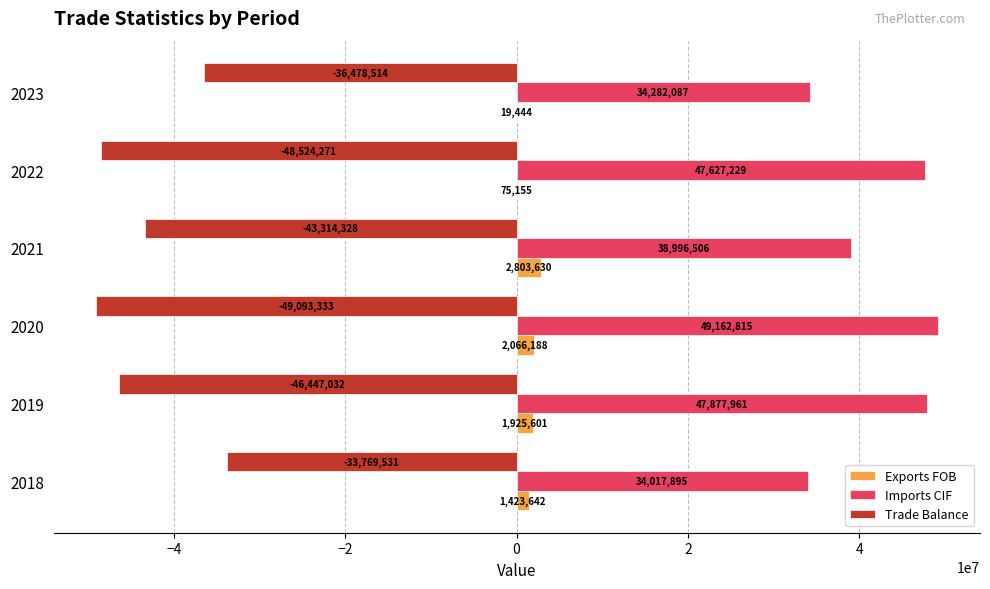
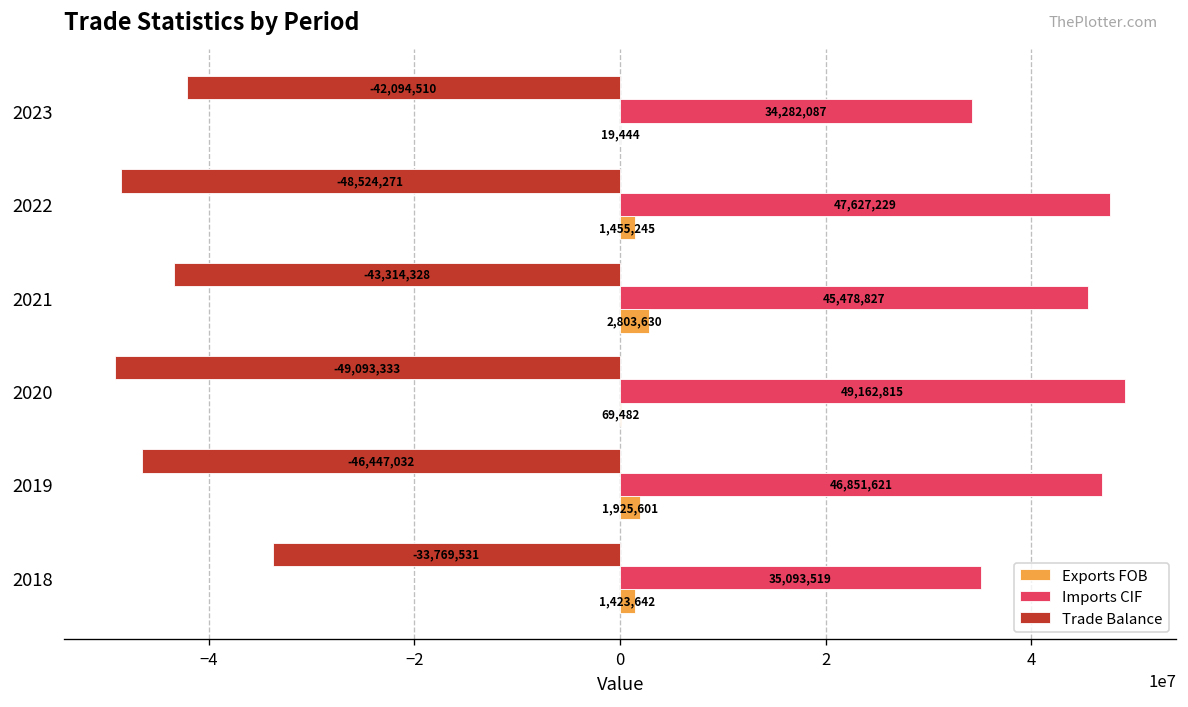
Trade Balance, 2023: -36,478,514 -> -42,094,510
Exports FOB, 2022: 75,155 -> 1,455,245
Imports CIF, 2021: 38,996,506 -> 45,478,827
Exports FOB, 2020: 2,066,188 -> 69,482
Imports CIF, 2019: 47,877,961 -> 46,851,621
Imports CIF, 2018: 34,017,895 -> 35,093,519
